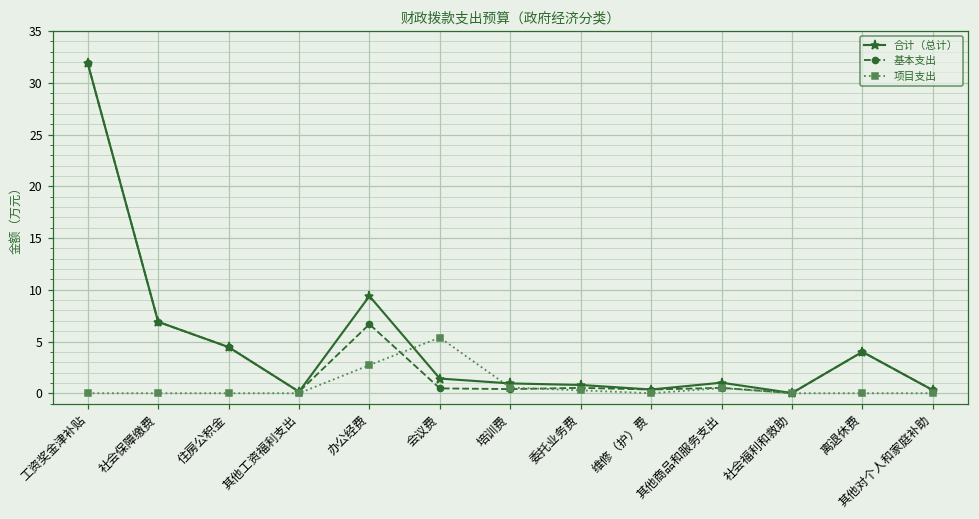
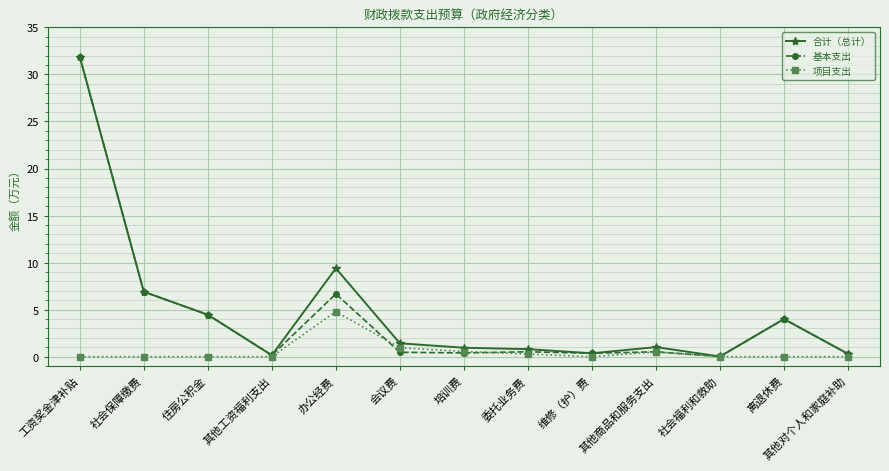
项目支出, 办公经费: 3 -> 5
项目支出, 会议费: 5 -> 1
